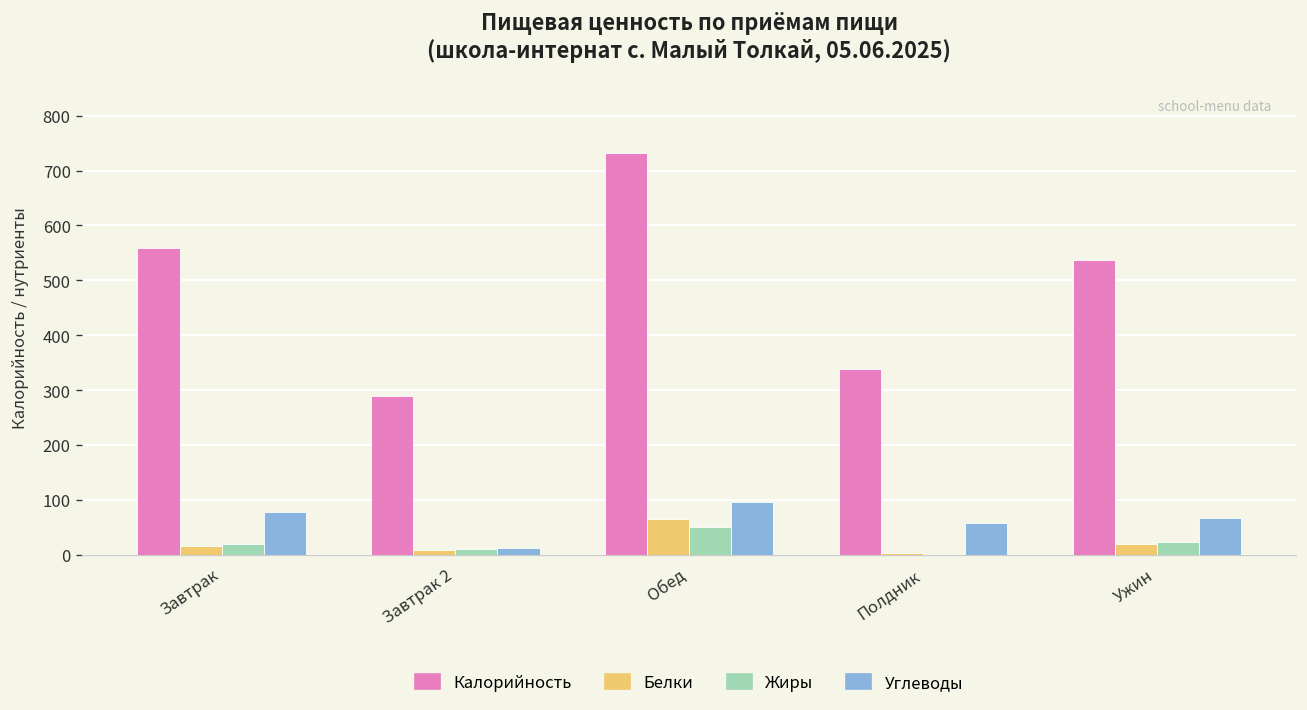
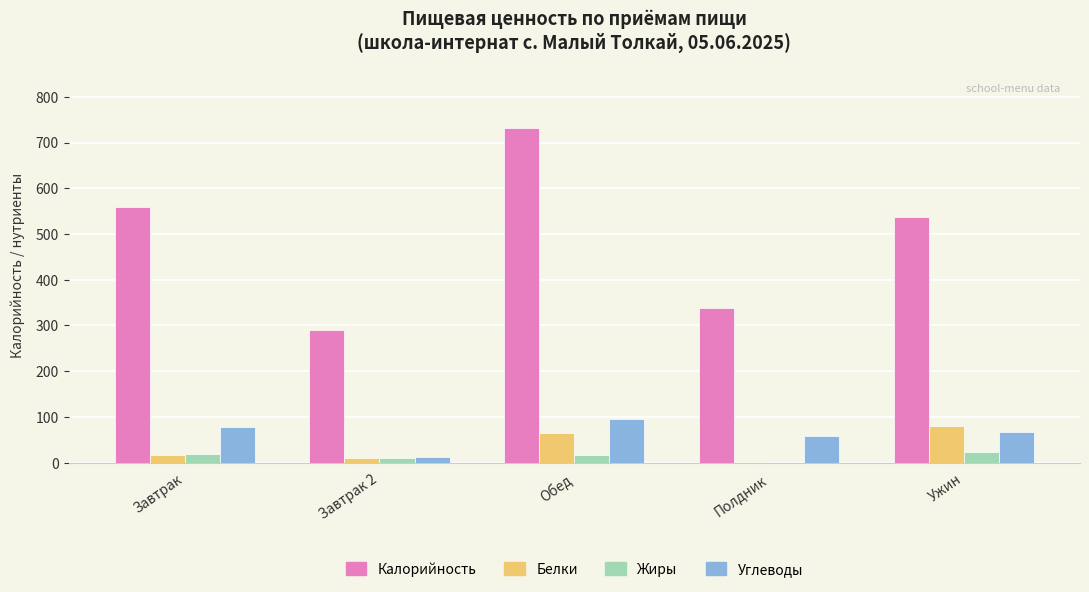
Жиры, Обед: 50 -> 20
Белки, Ужин: 20 -> 80
